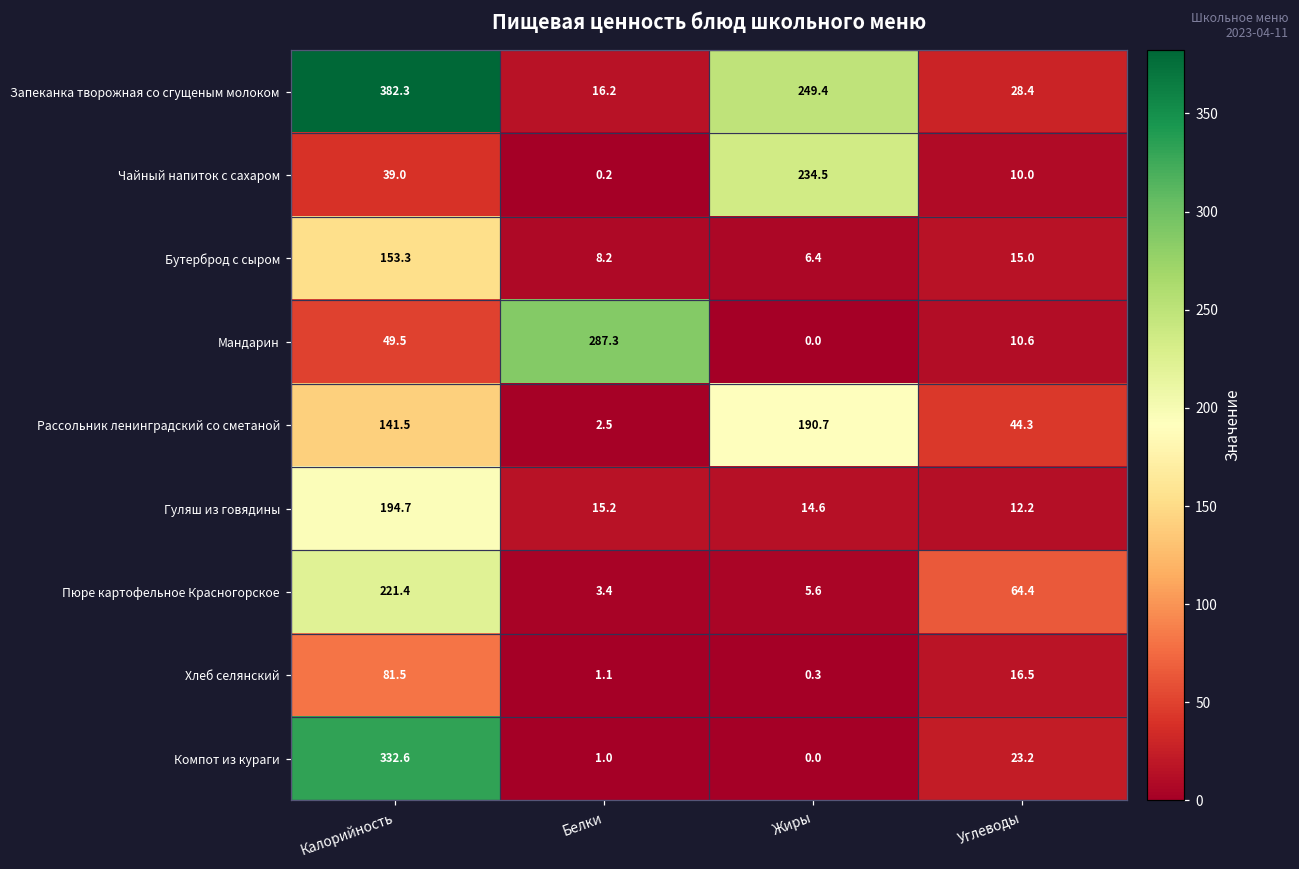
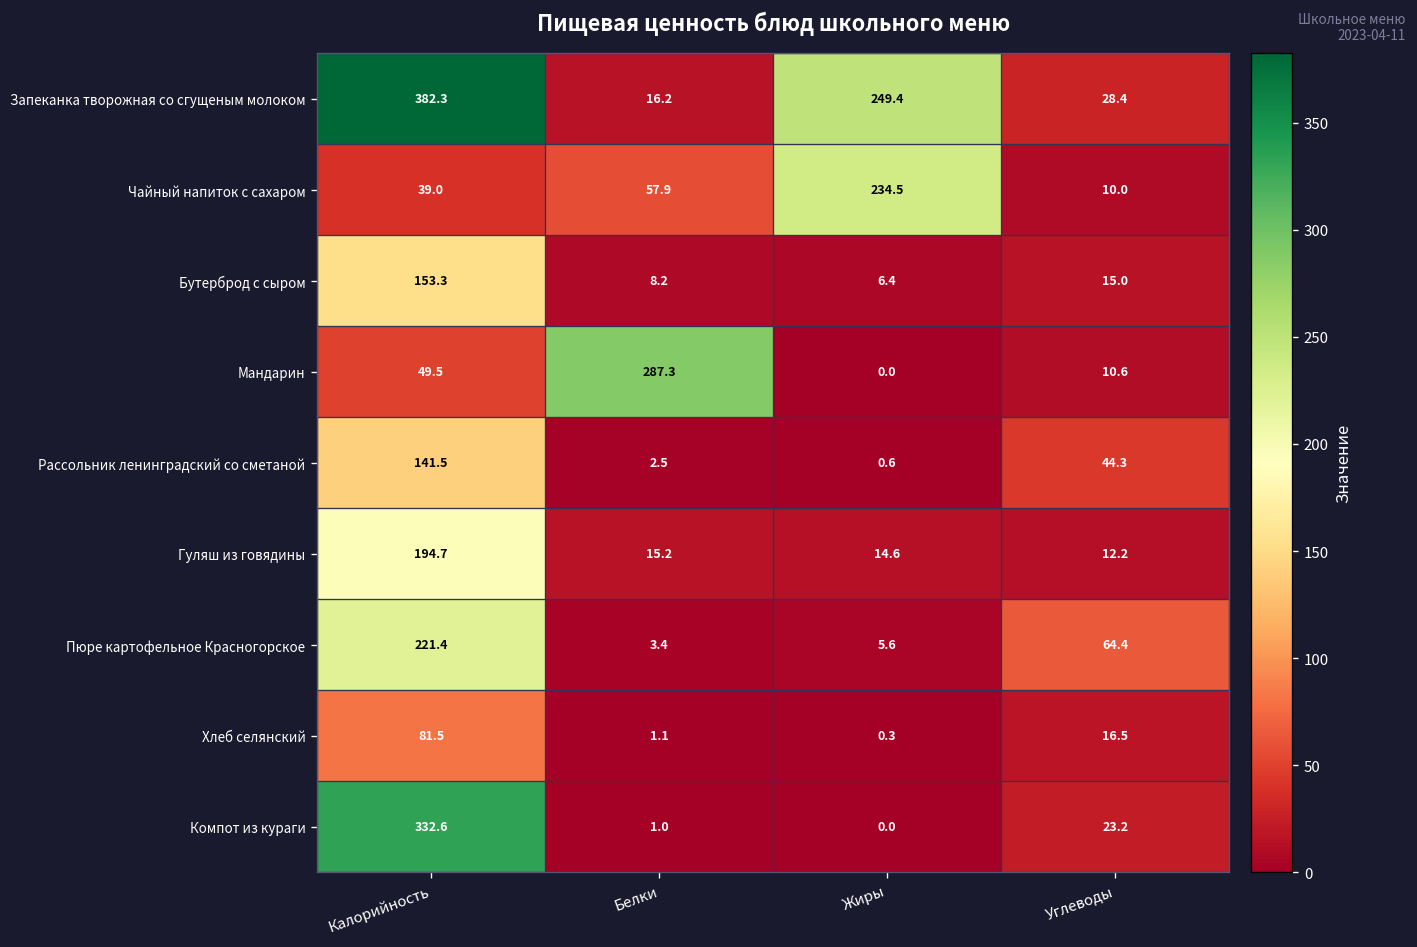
Чайный напиток с сахаром, Белки: 0.2 -> 57.9
Рассольник ленинградский со сметаной, Жиры: 190.7 -> 0.6
